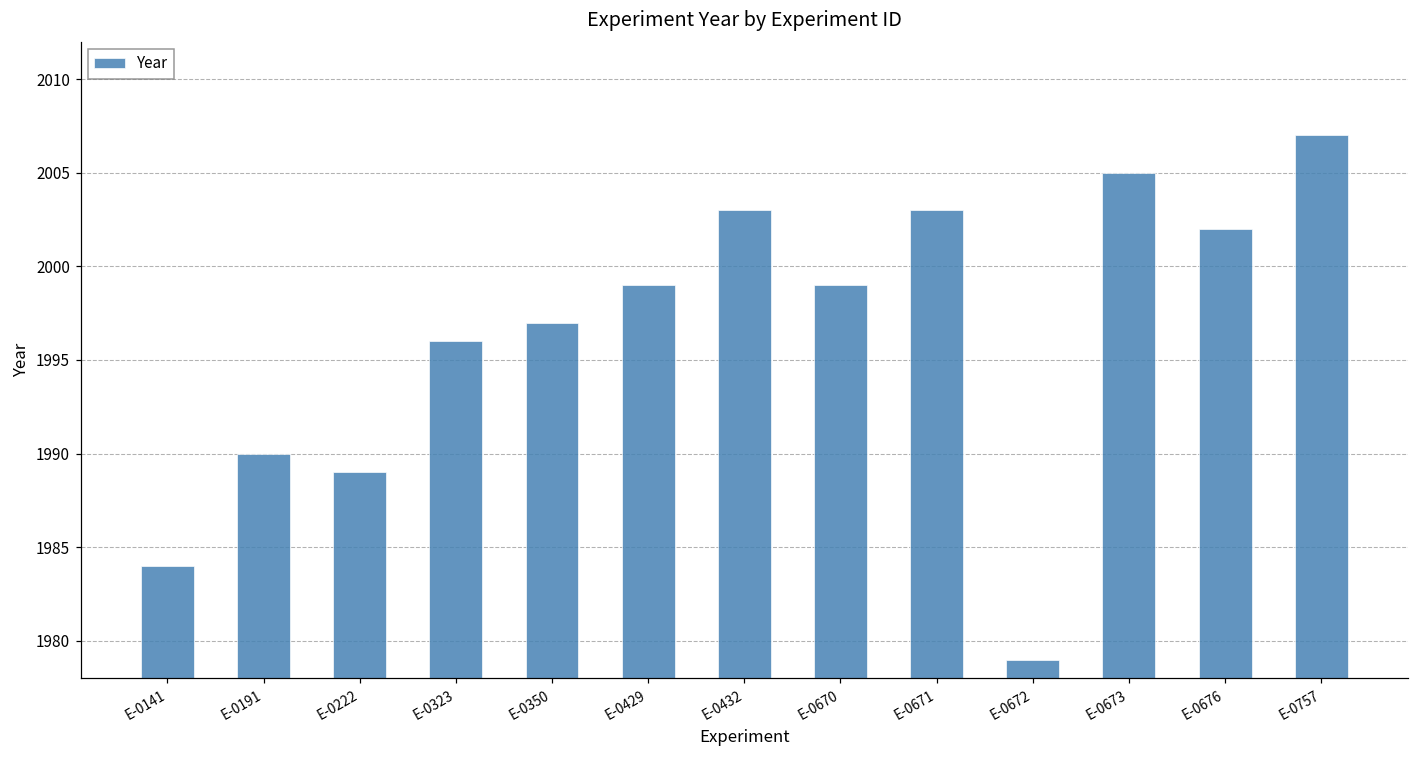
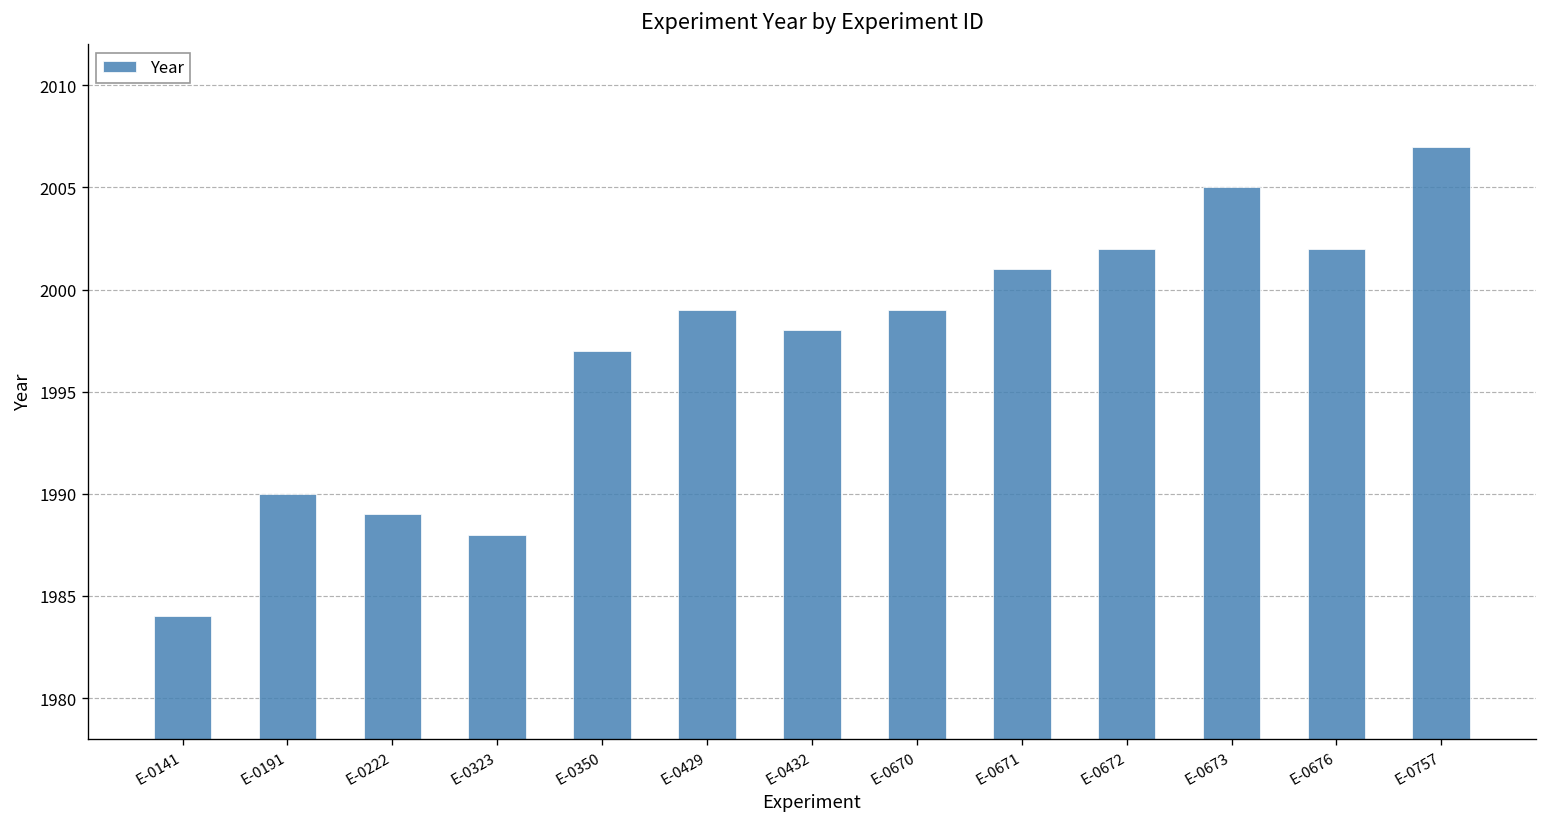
E-0323: 1996 -> 1988
E-0432: 2003 -> 1998
E-0671: 2003 -> 2001
E-0672: 1979 -> 2002
